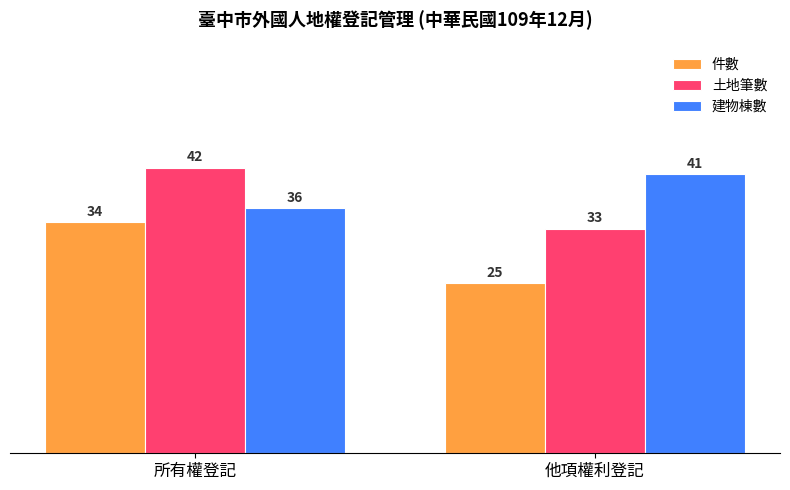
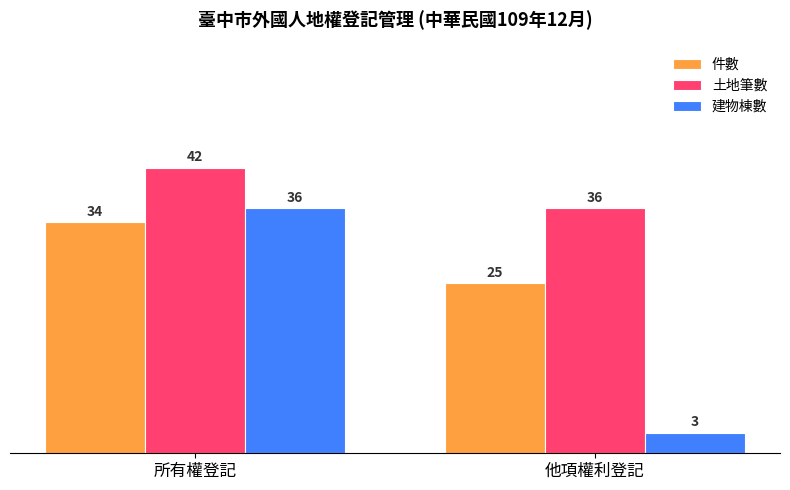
土地筆數, 他項權利登記: 33 -> 36
建物棟數, 他項權利登記: 41 -> 3
